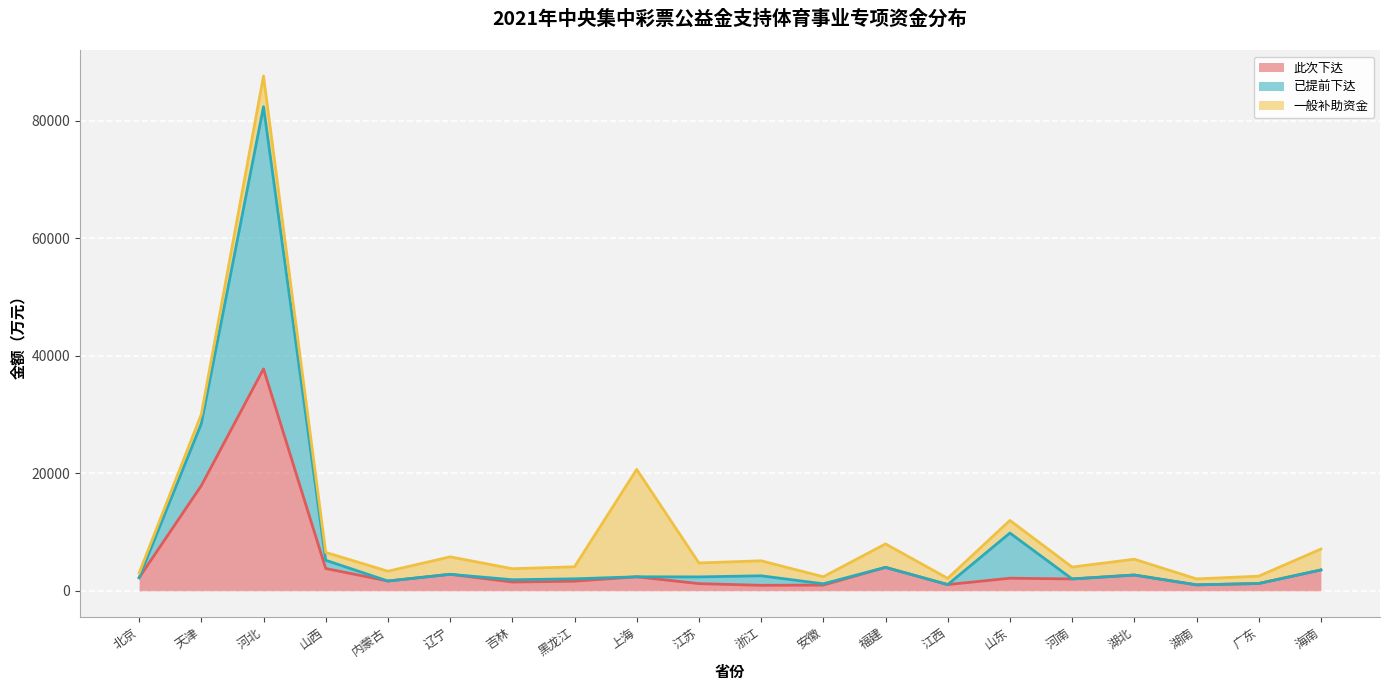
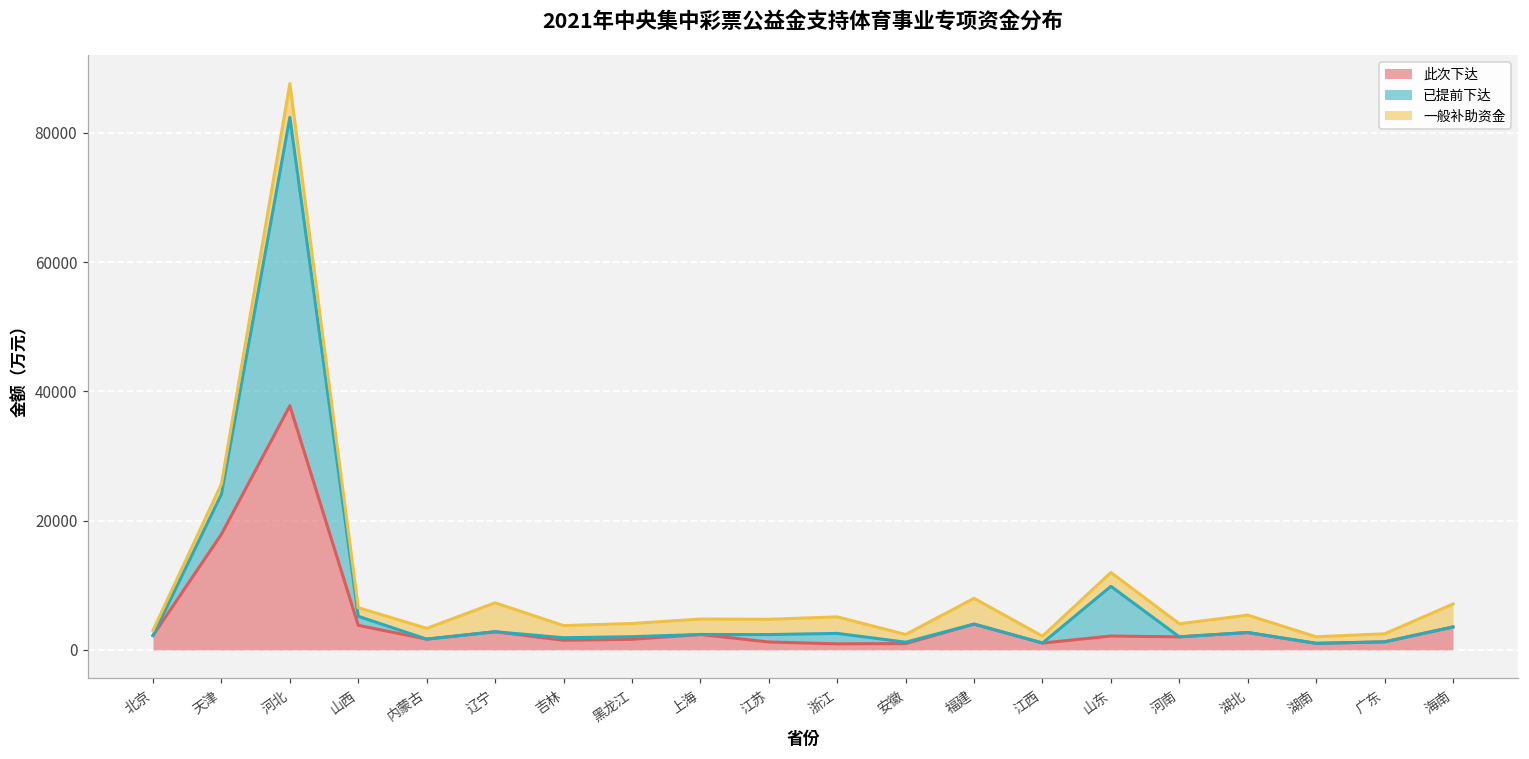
已提前下达, 天津: 11000 -> 6000
一般补助资金, 辽宁: 3000 -> 4000
一般补助资金, 上海: 18000 -> 2000
